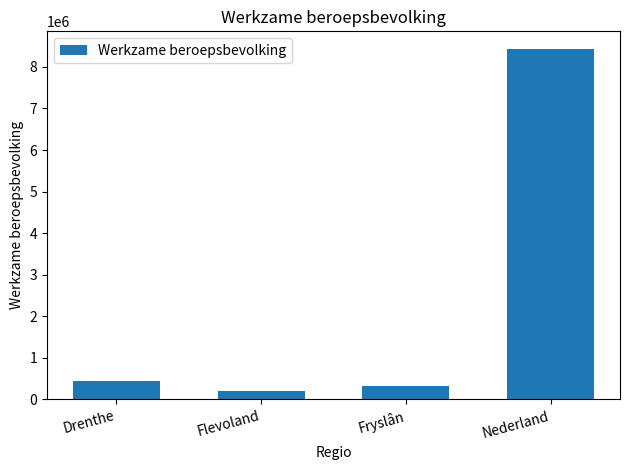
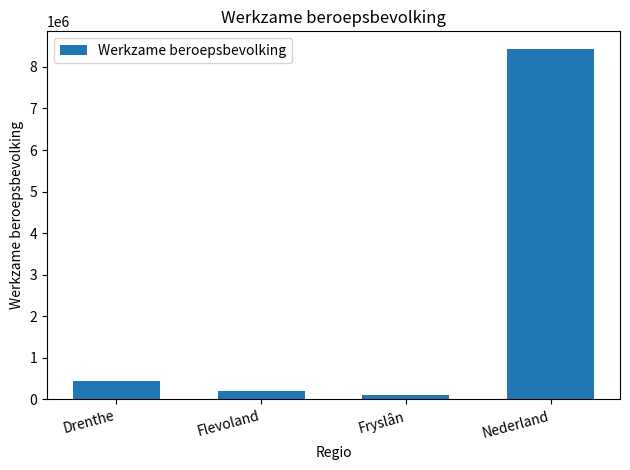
Fryslân: 300000 -> 100000
